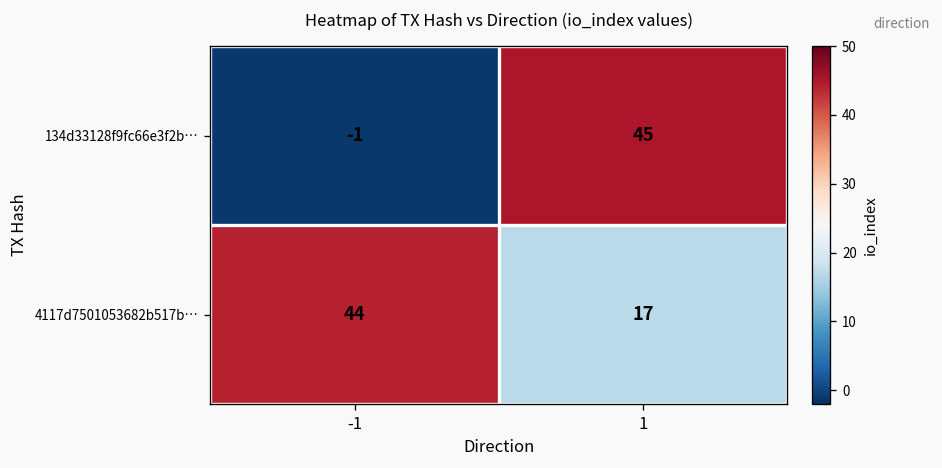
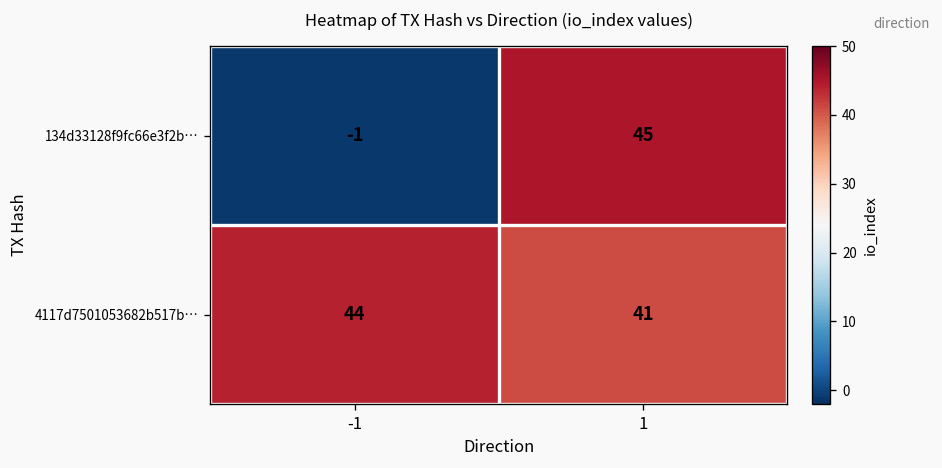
4117d7501053682b517b…, 1: 17 -> 41
